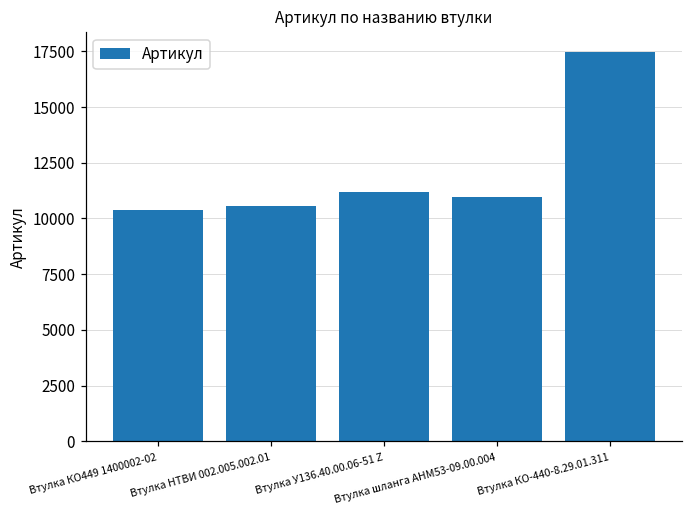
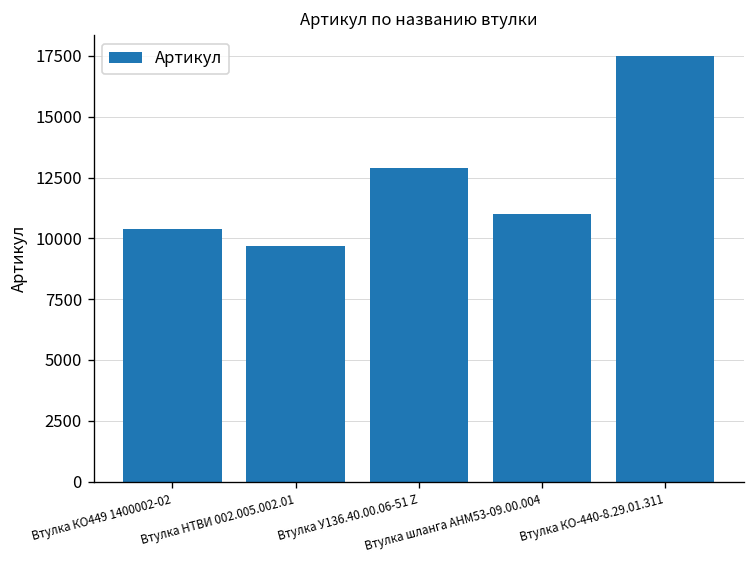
Втулка НТВИ 002.005.002.01: 10600 -> 9700
Втулка У136.40.00.06-51 Z: 11200 -> 12900
